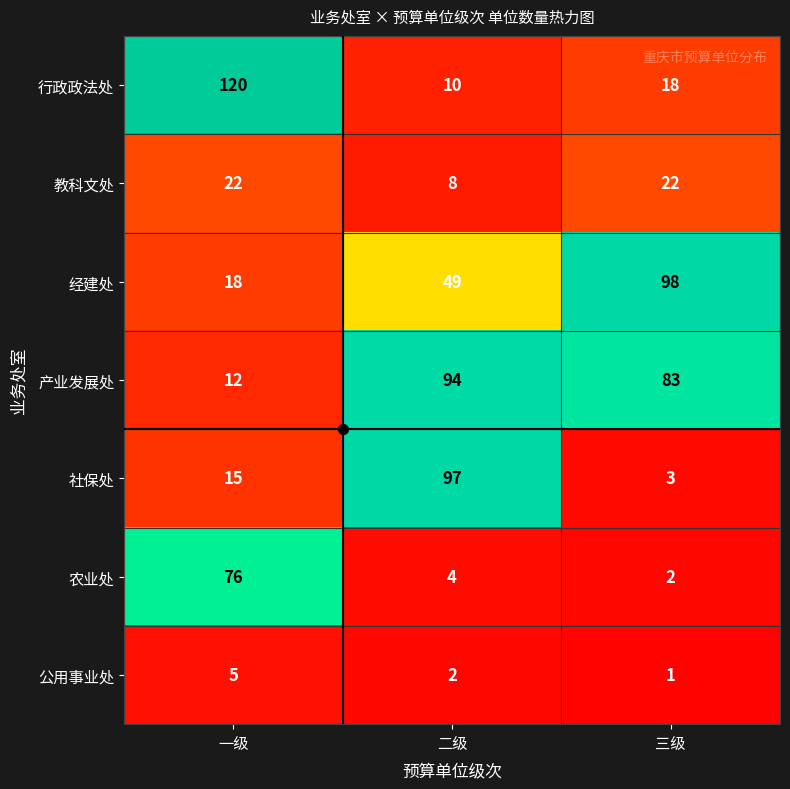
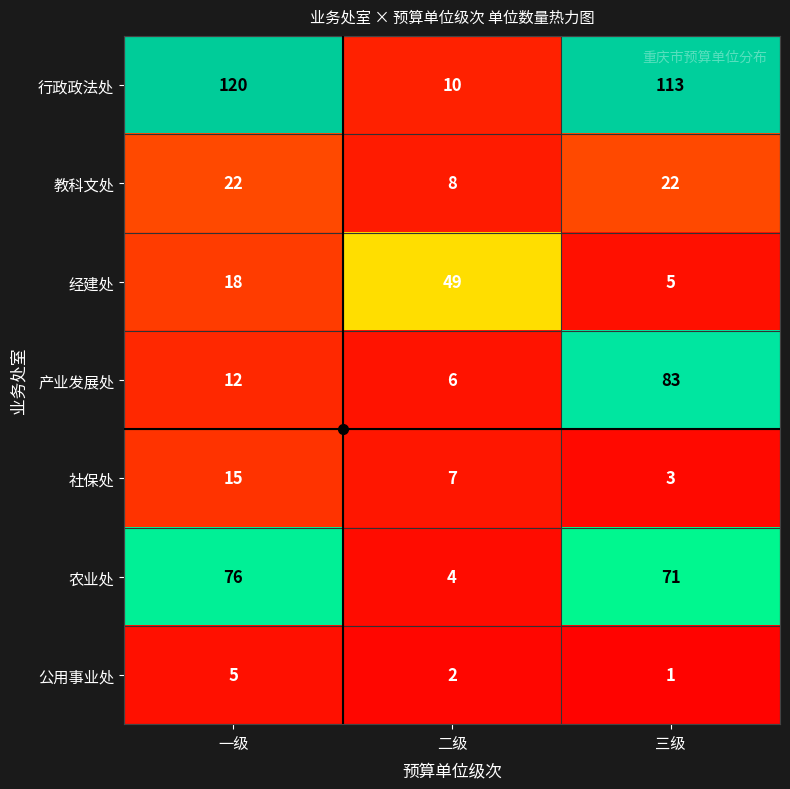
行政政法处, 三级: 18 -> 113
经建处, 三级: 98 -> 5
产业发展处, 二级: 94 -> 6
社保处, 二级: 97 -> 7
农业处, 三级: 2 -> 71
